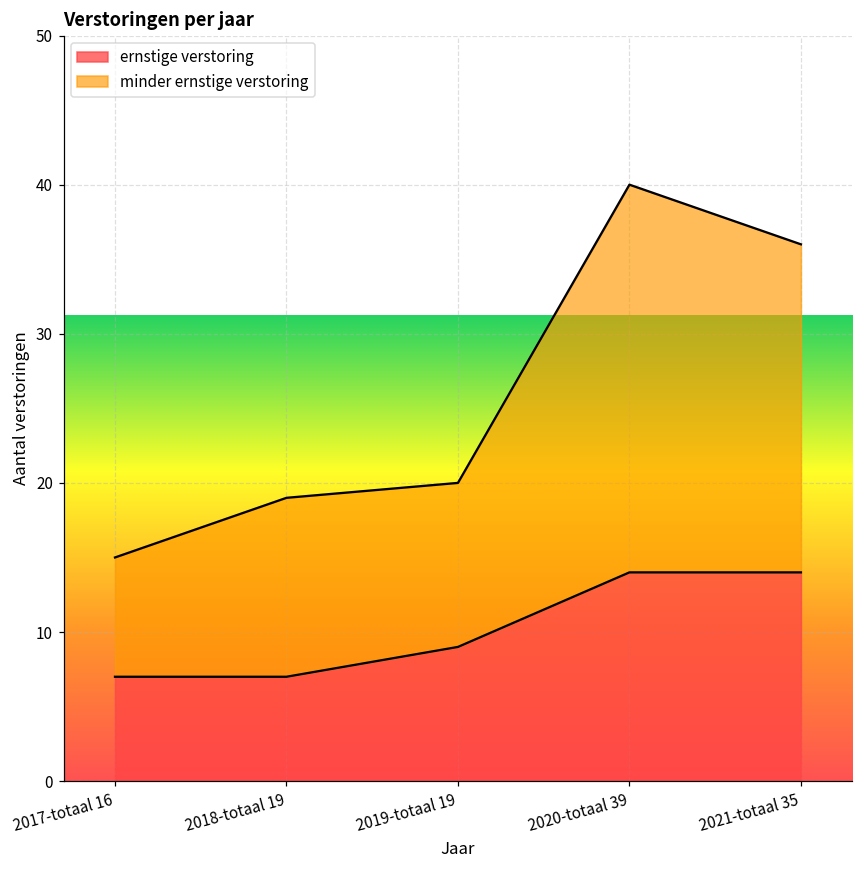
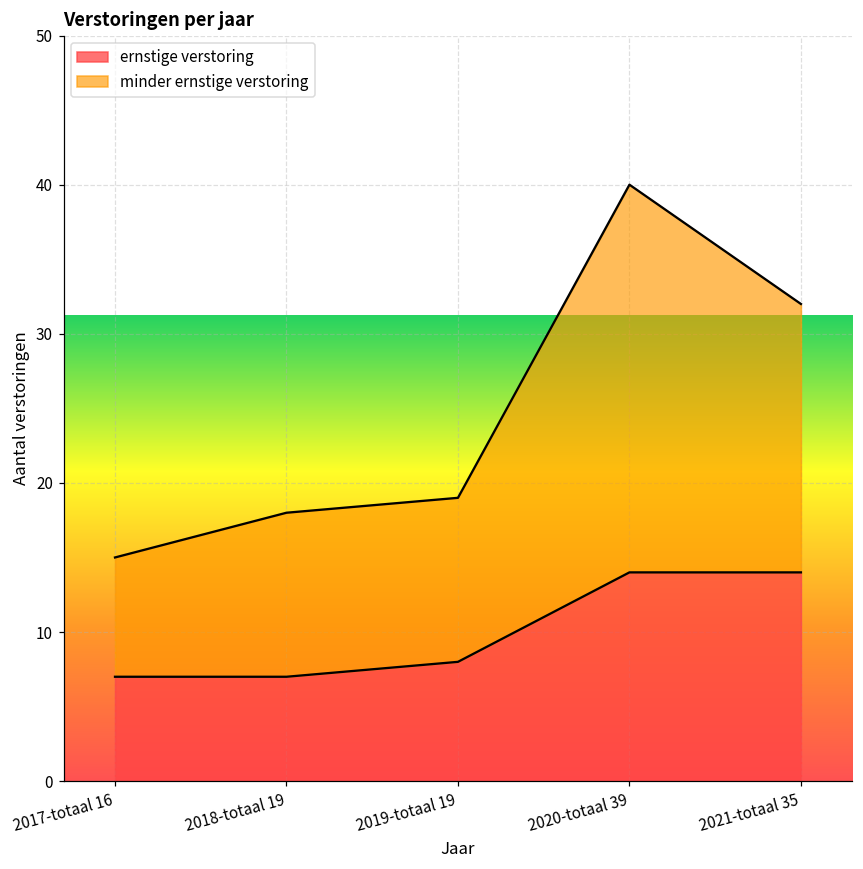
minder ernstige verstoring, 2018-totaal 19: 12 -> 11
ernstige verstoring, 2019-totaal 19: 9 -> 8
minder ernstige verstoring, 2021-totaal 35: 22 -> 18
